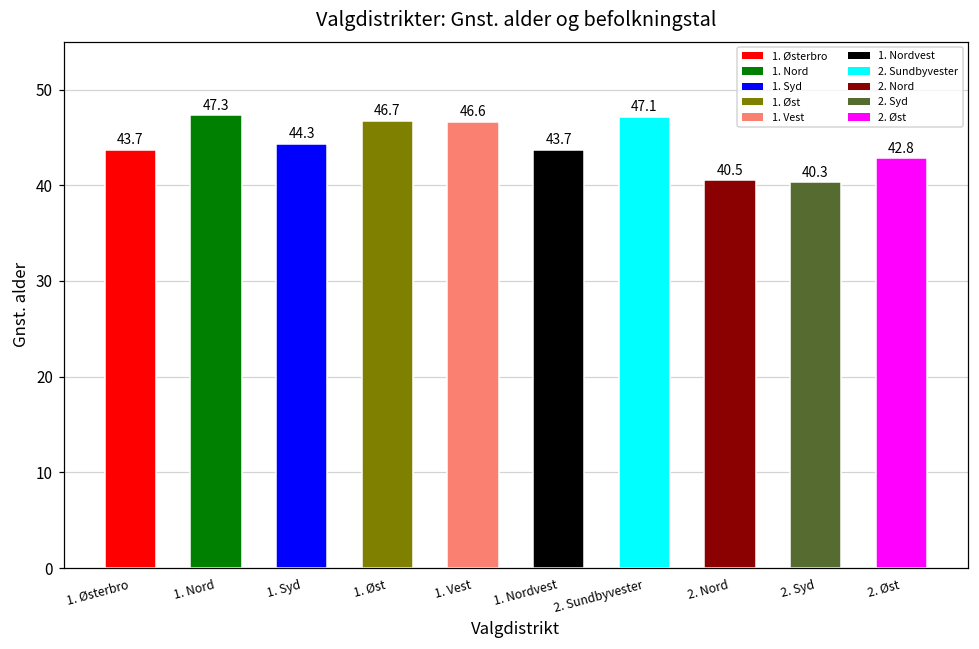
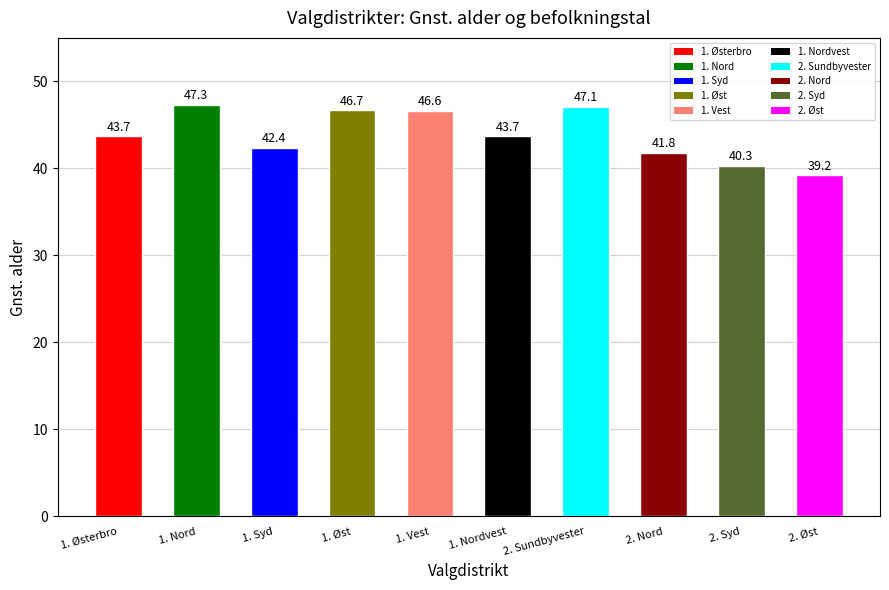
1. Syd: 44.3 -> 42.4
2. Nord: 40.5 -> 41.8
2. Øst: 42.8 -> 39.2
